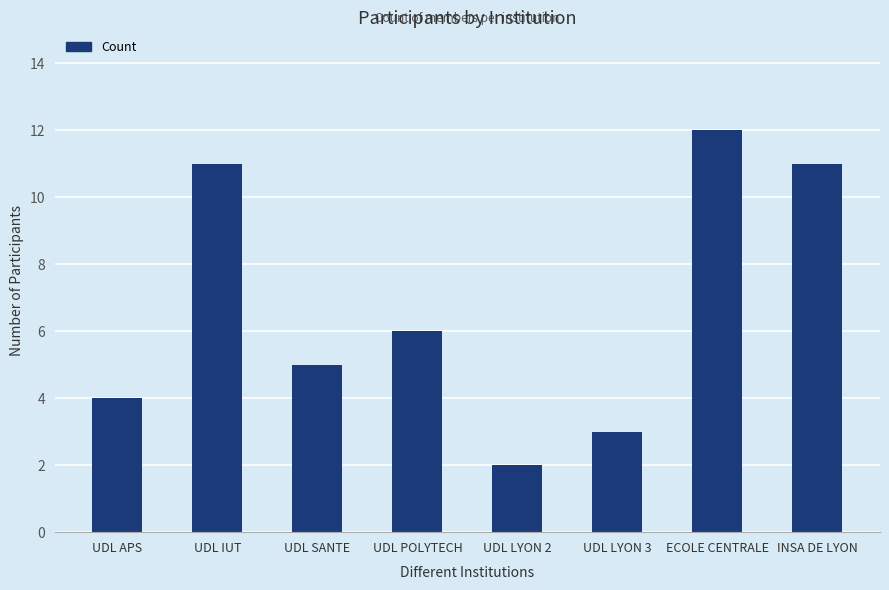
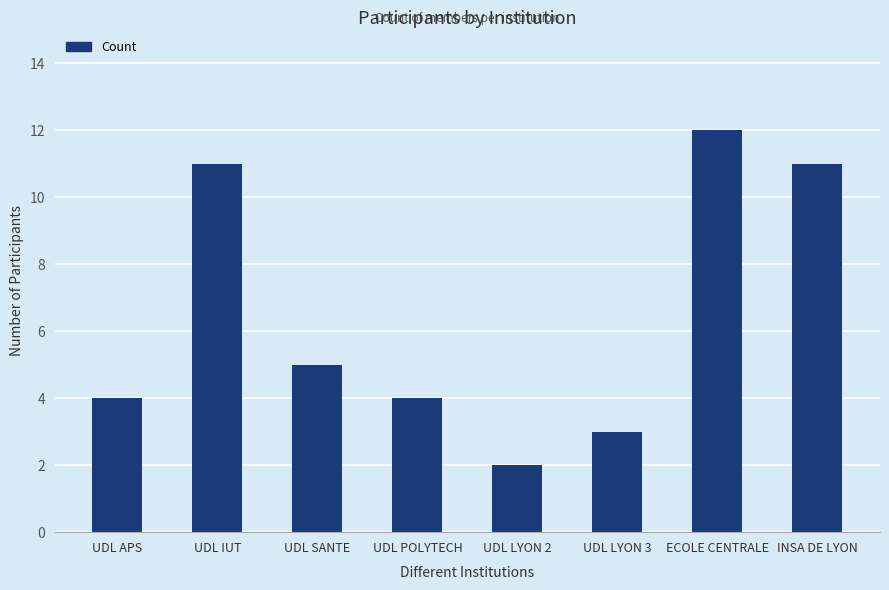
UDL POLYTECH: 6 -> 4
